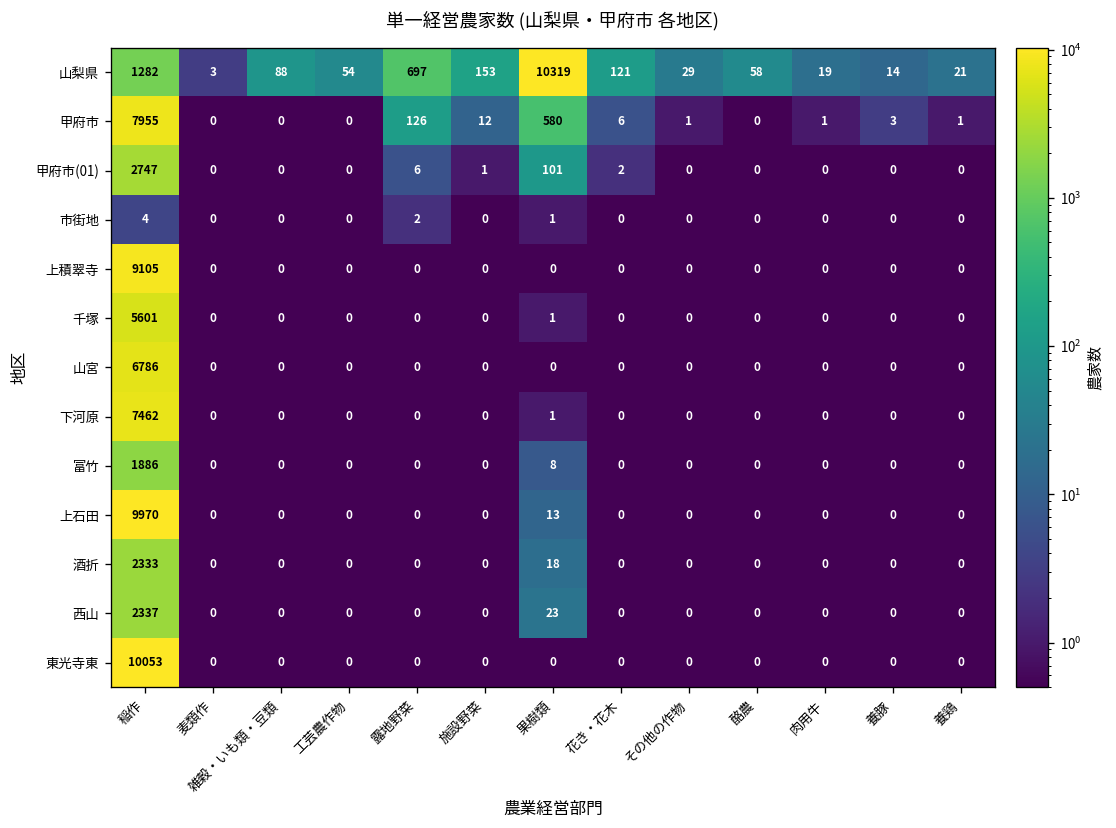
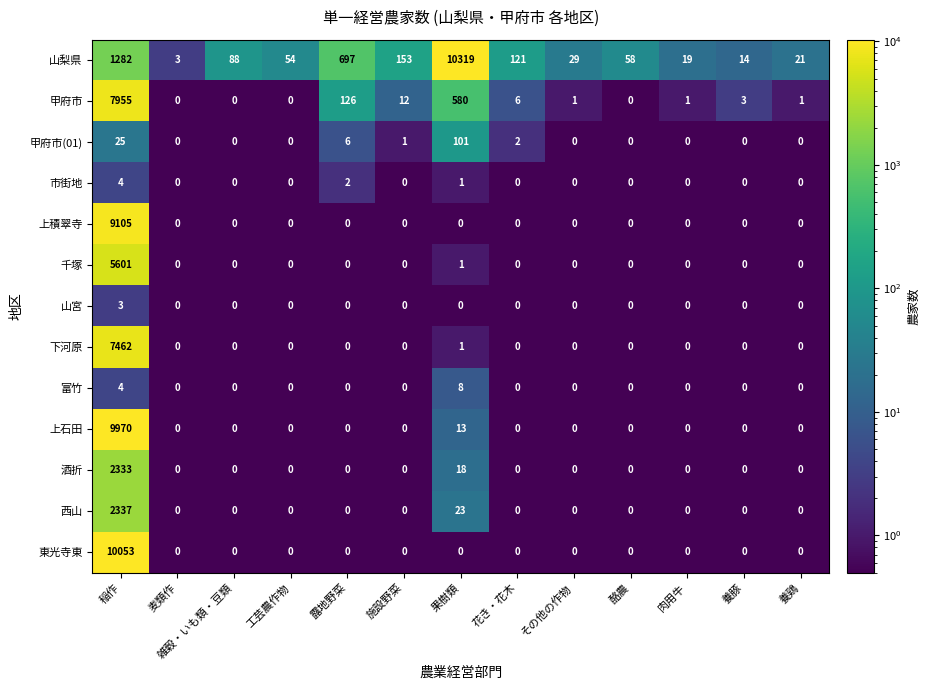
甲府市(01), 稲作: 2747 -> 25
山宮, 稲作: 6786 -> 3
富竹, 稲作: 1886 -> 4
